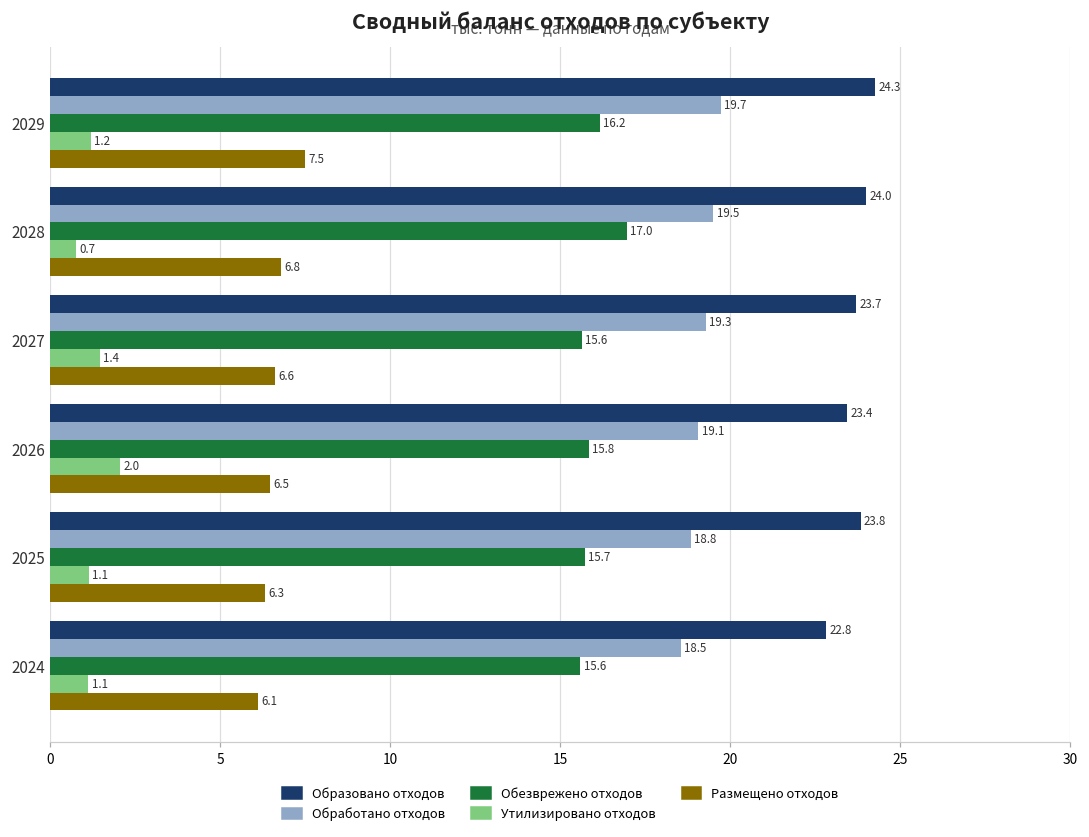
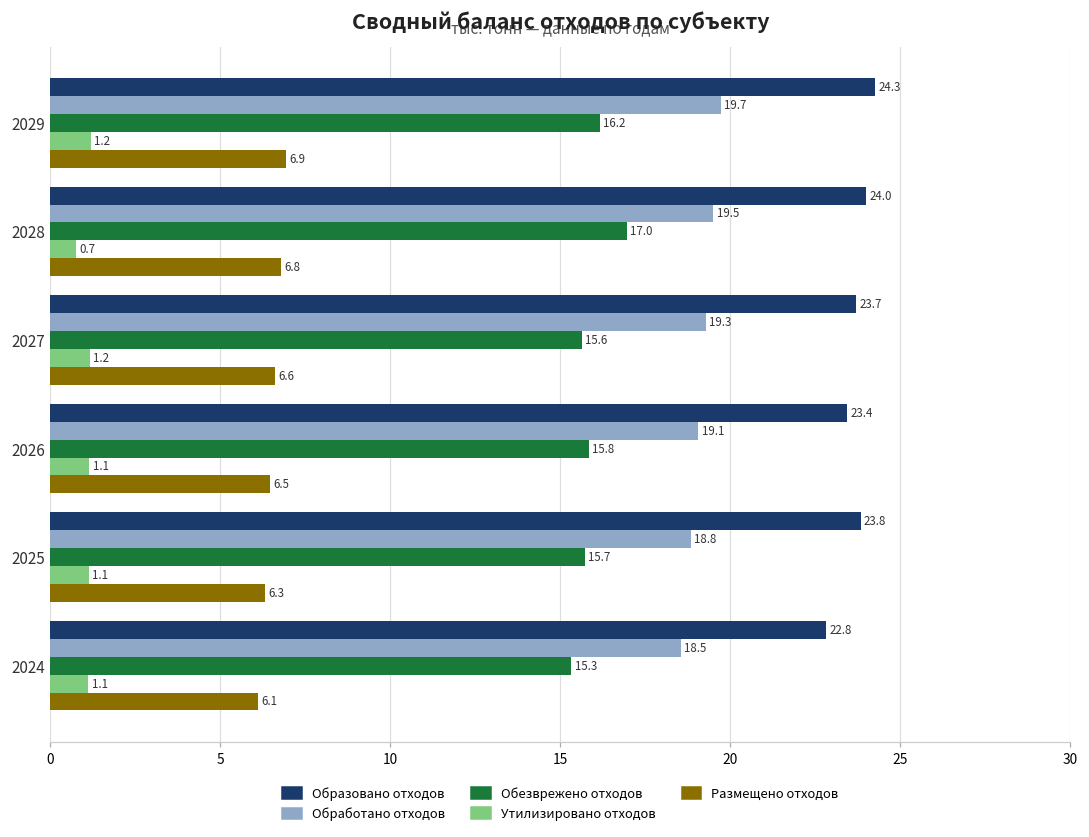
Размещено отходов, 2029: 7.5 -> 6.9
Утилизировано отходов, 2027: 1.4 -> 1.2
Утилизировано отходов, 2026: 2.0 -> 1.1
Обезврежено отходов, 2024: 15.6 -> 15.3
